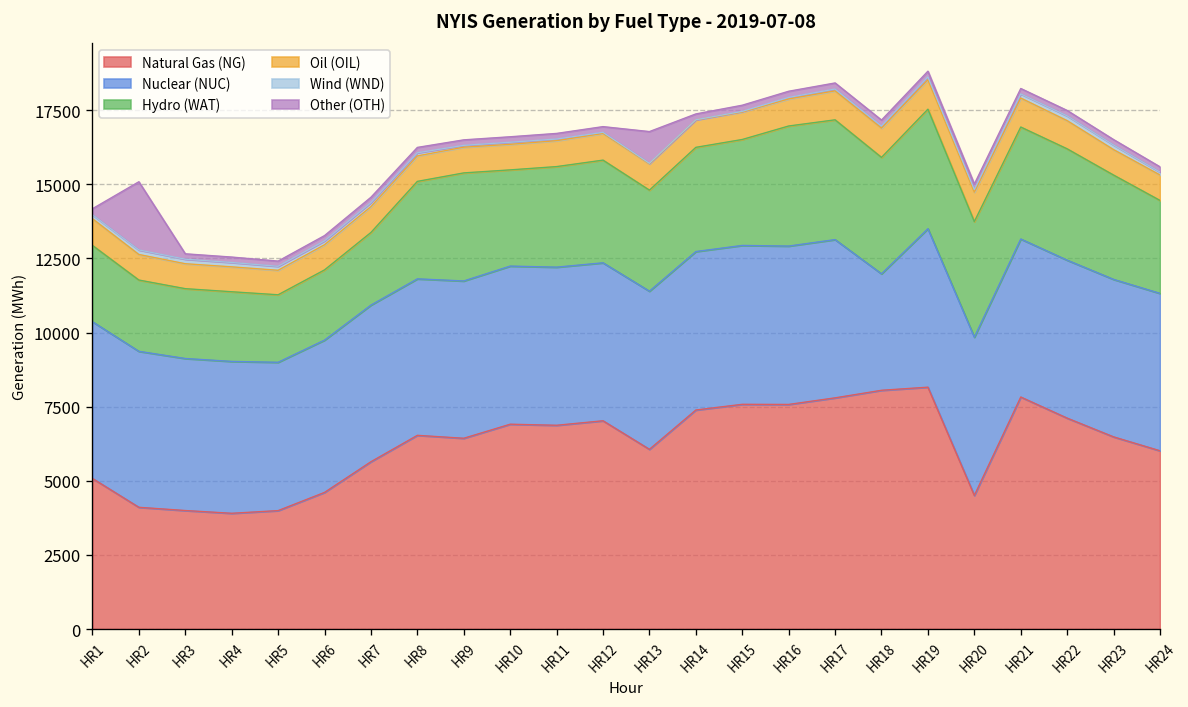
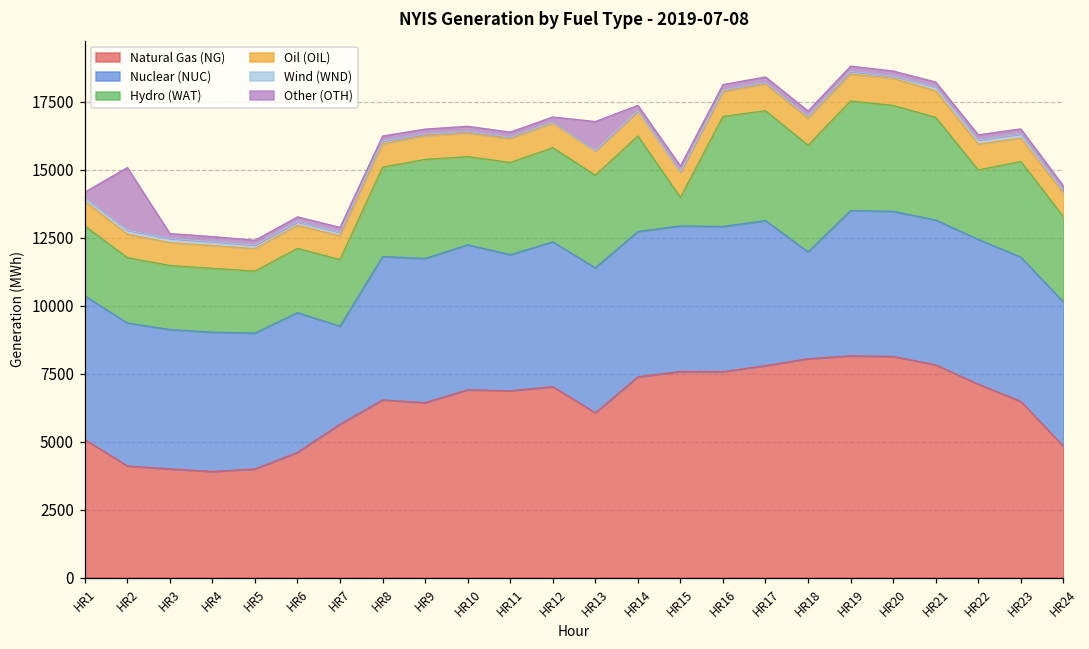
Nuclear (NUC), HR7: 5300 -> 3600
Nuclear (NUC), HR11: 5300 -> 5000
Hydro (WAT), HR15: 3600 -> 1000
Natural Gas (NG), HR20: 4500 -> 8100
Hydro (WAT), HR22: 3800 -> 2600
Natural Gas (NG), HR24: 6000 -> 4800
